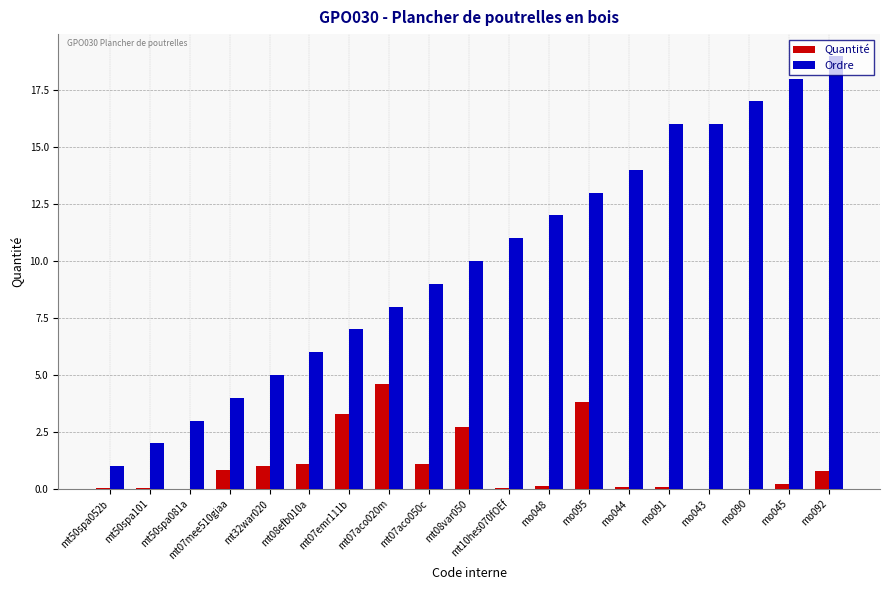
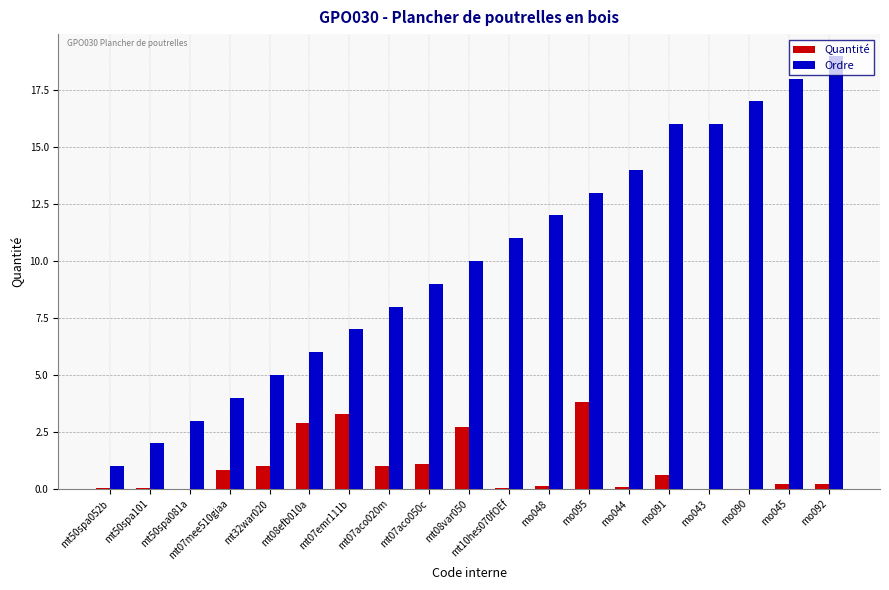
Quantité, mt08efb010a: 1.1 -> 2.9
Quantité, mt07aco020m: 4.6 -> 1.0
Quantité, mo091: 0.1 -> 0.6
Quantité, mo092: 0.8 -> 0.2
